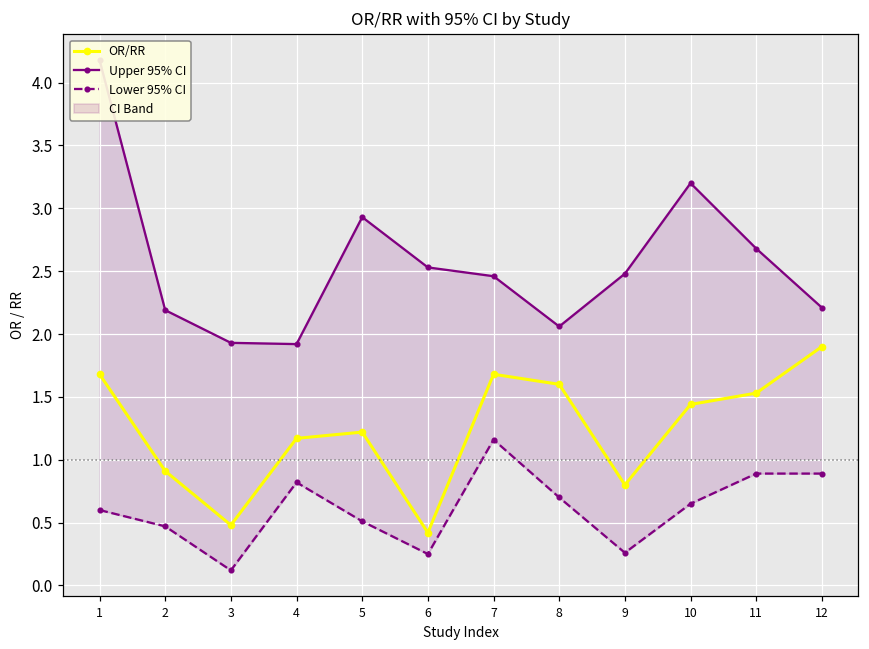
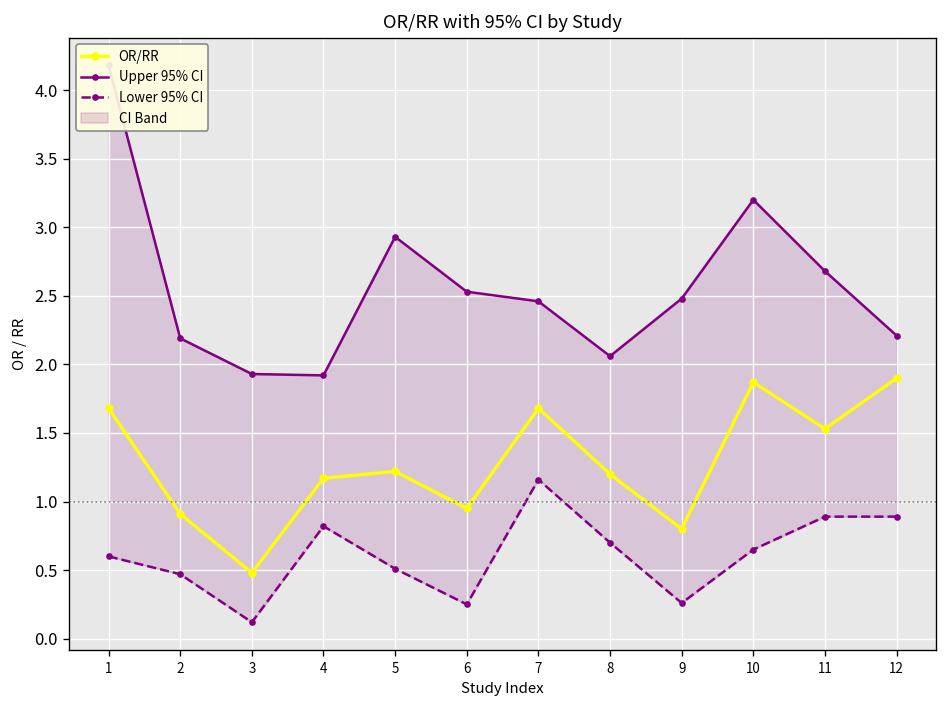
OR/RR, 6: 0.42 -> 0.95
OR/RR, 8: 1.6 -> 1.2
OR/RR, 10: 1.44 -> 1.87
